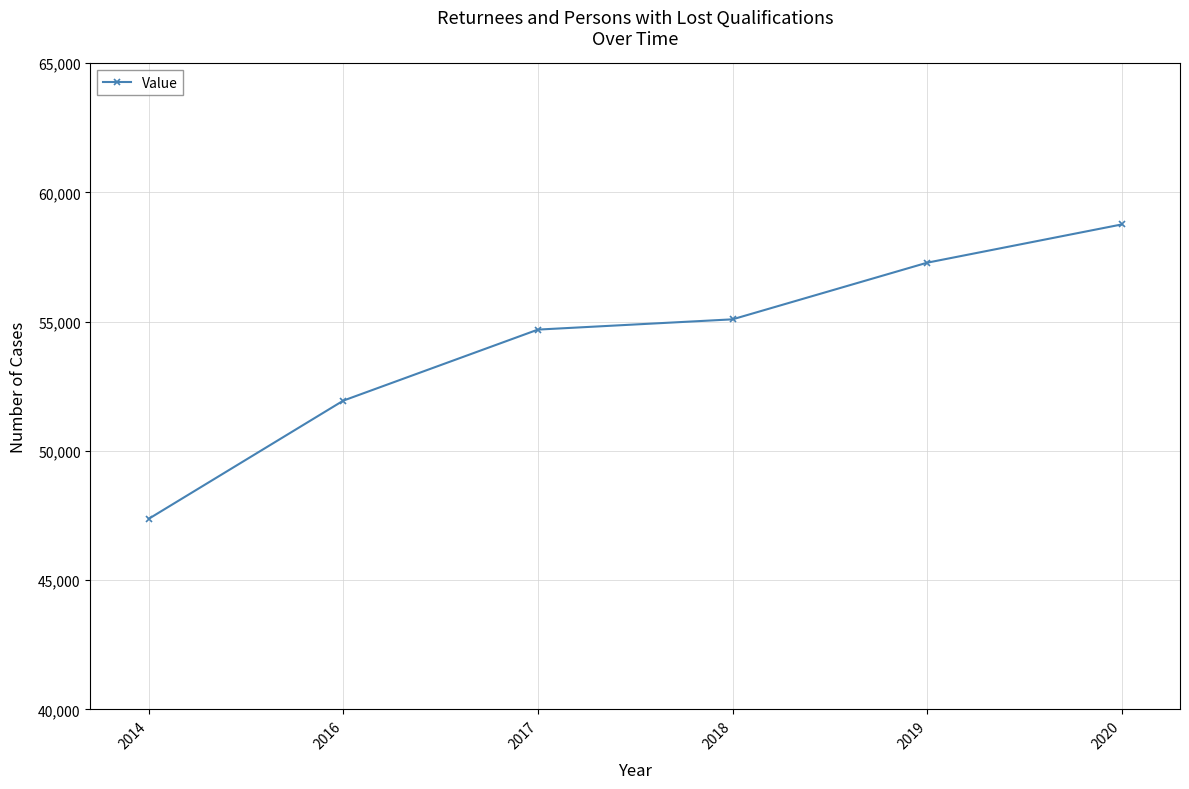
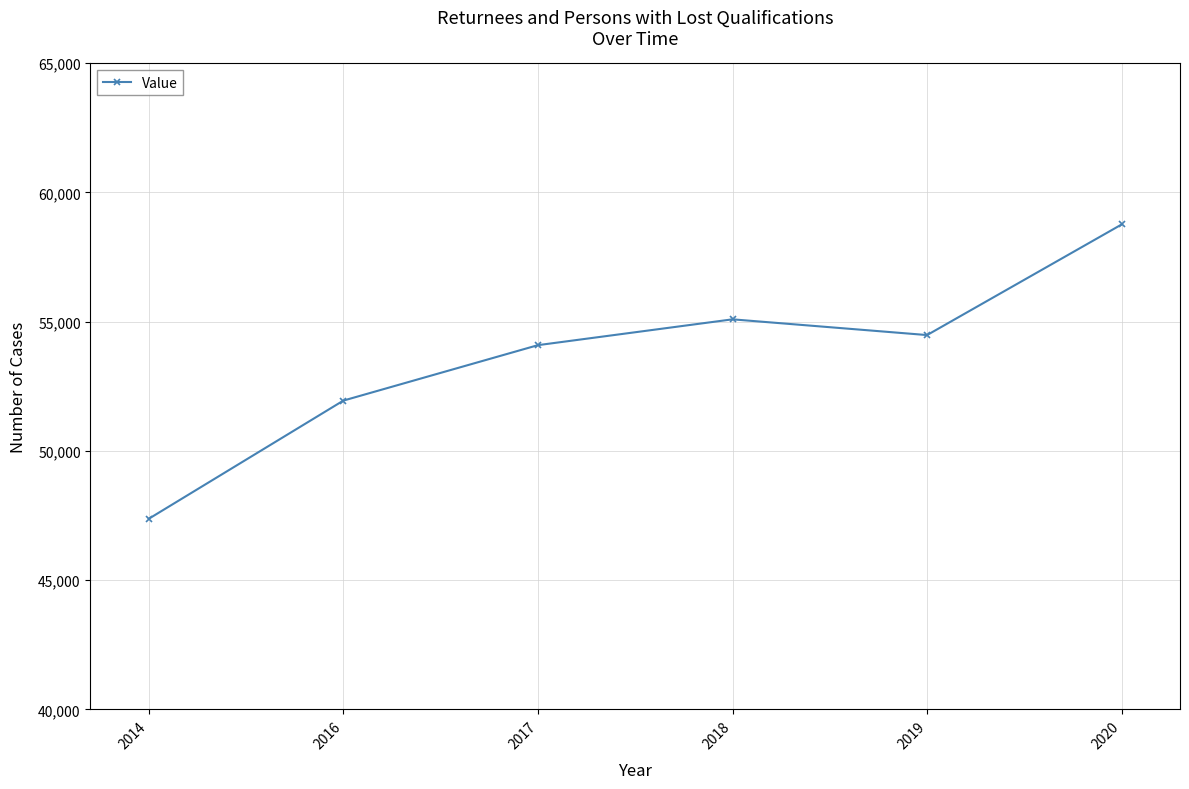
2017: 54,700 -> 54,100
2019: 57,300 -> 54,500
